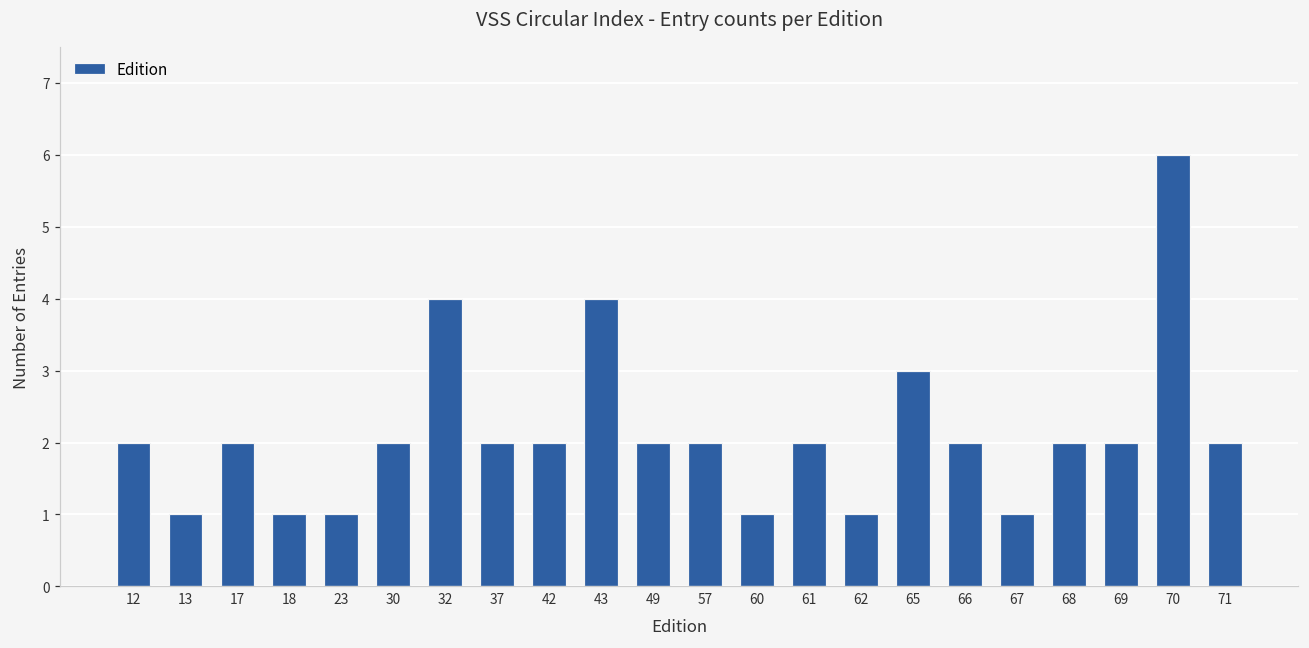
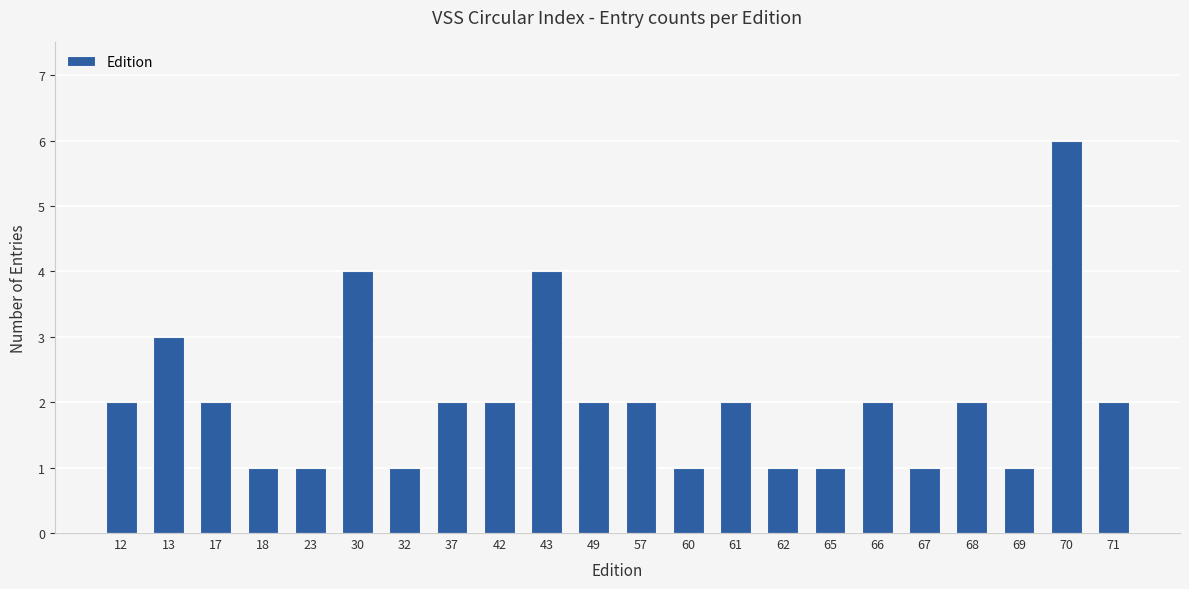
13: 1 -> 3
30: 2 -> 4
32: 4 -> 1
65: 3 -> 1
69: 2 -> 1
